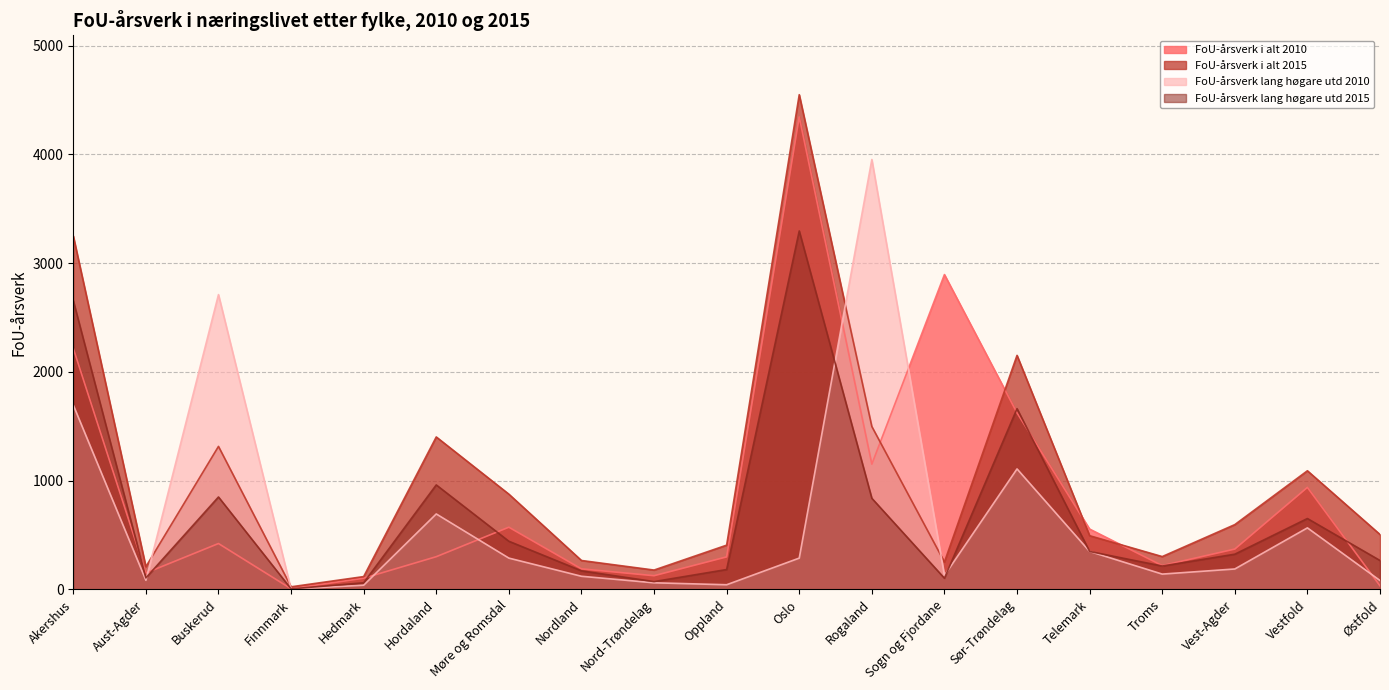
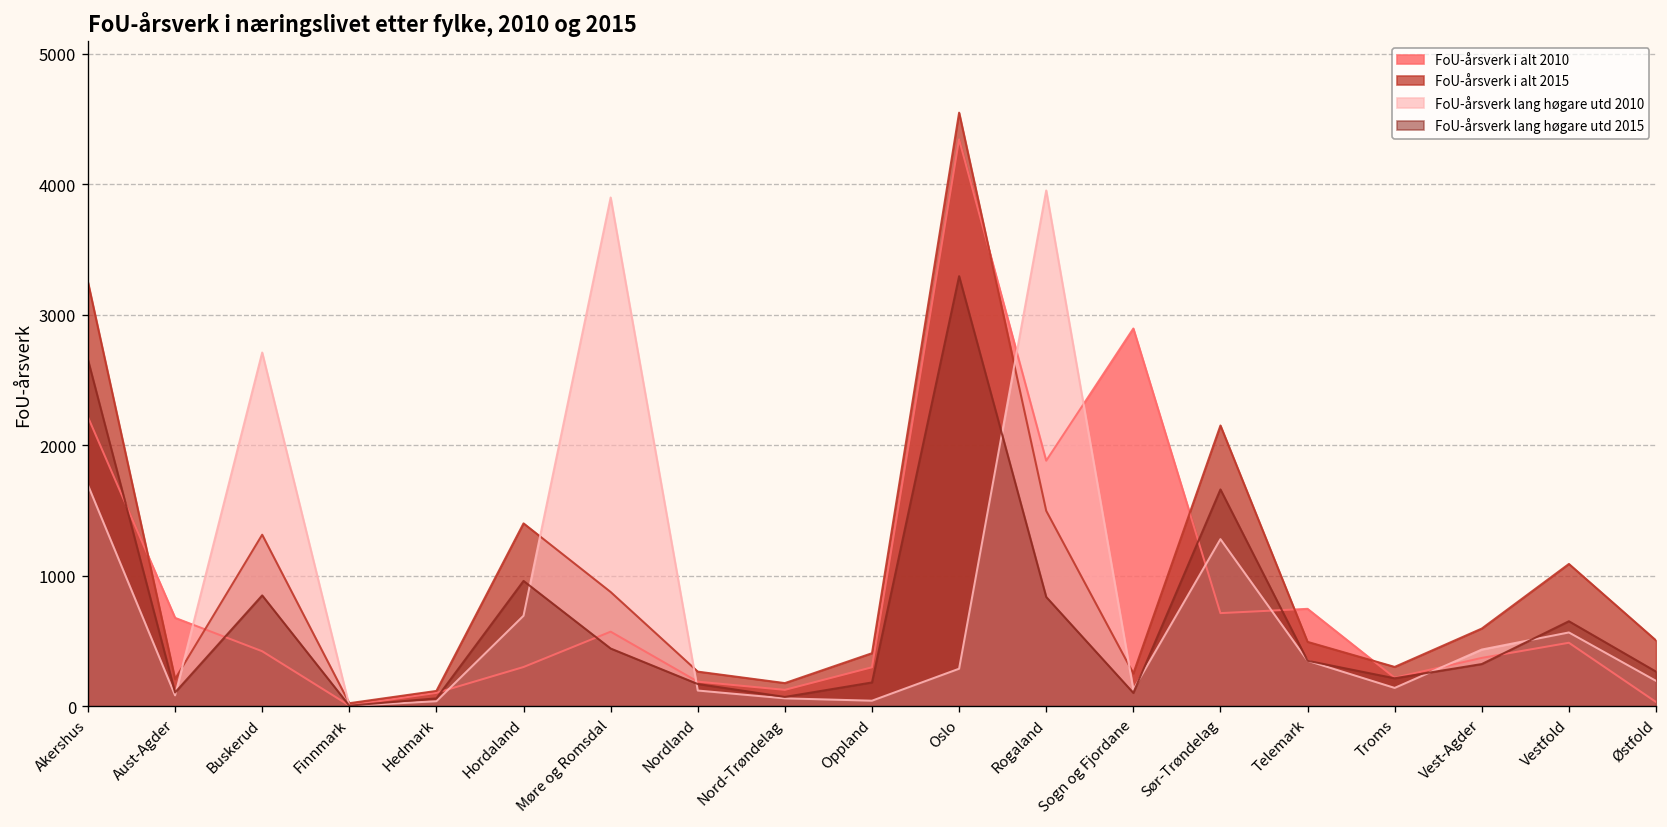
FoU-årsverk i alt 2010, Aust-Agder: 150 -> 680
FoU-årsverk lang høgare utd 2010, Møre og Romsdal: 290 -> 3900
FoU-årsverk i alt 2010, Rogaland: 1150 -> 1880
FoU-årsverk i alt 2010, Sør-Trøndelag: 1620 -> 710
FoU-årsverk lang høgare utd 2010, Sør-Trøndelag: 1110 -> 1280
FoU-årsverk i alt 2010, Telemark: 550 -> 750
FoU-årsverk lang høgare utd 2010, Vest-Agder: 190 -> 430
FoU-årsverk i alt 2010, Vestfold: 940 -> 490
FoU-årsverk lang høgare utd 2010, Østfold: 80 -> 190
